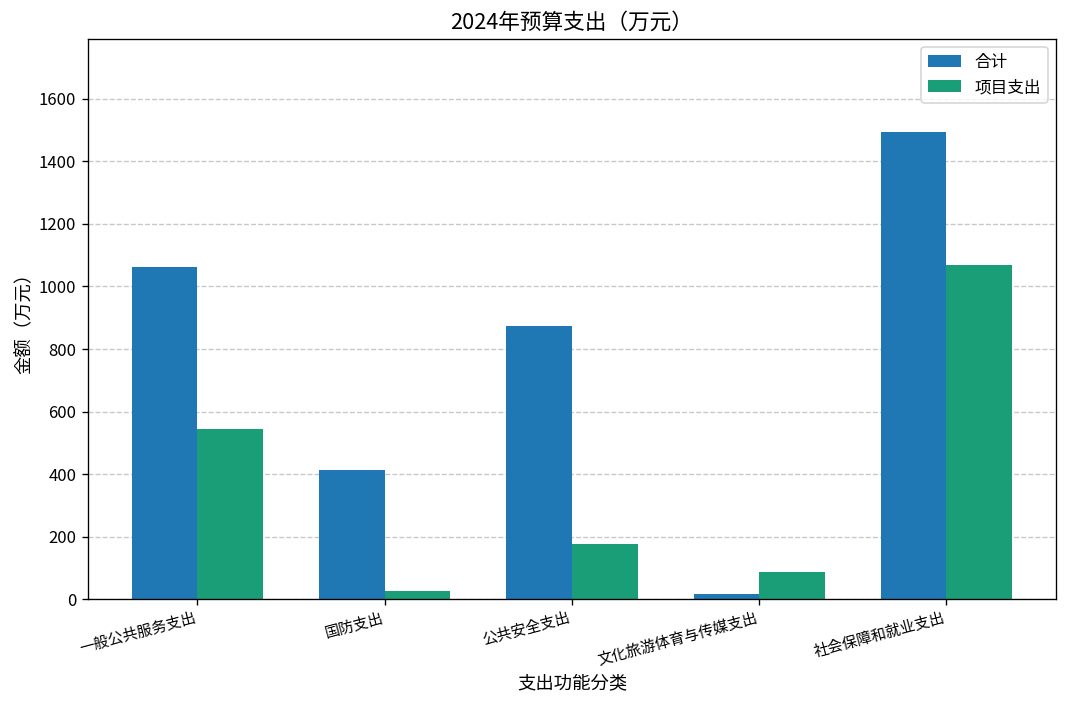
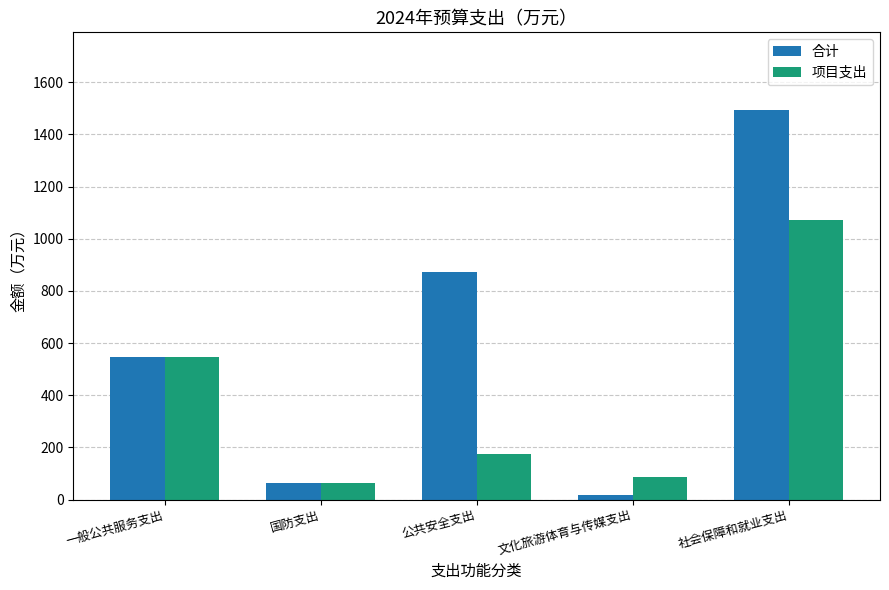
合计, 一般公共服务支出: 1060 -> 550
合计, 国防支出: 420 -> 70
项目支出, 国防支出: 30 -> 70
